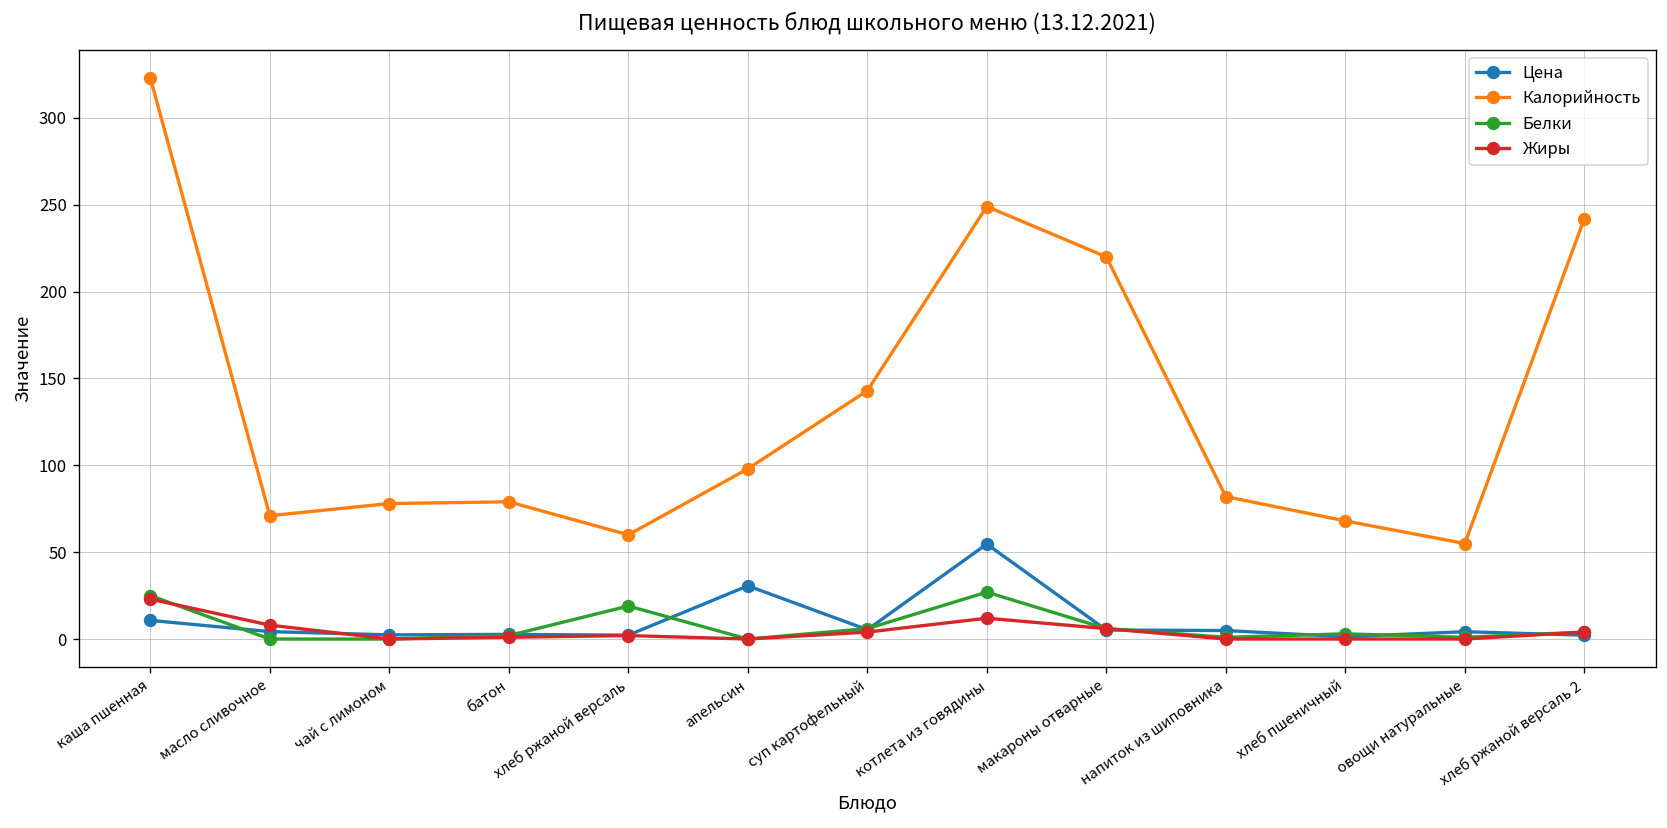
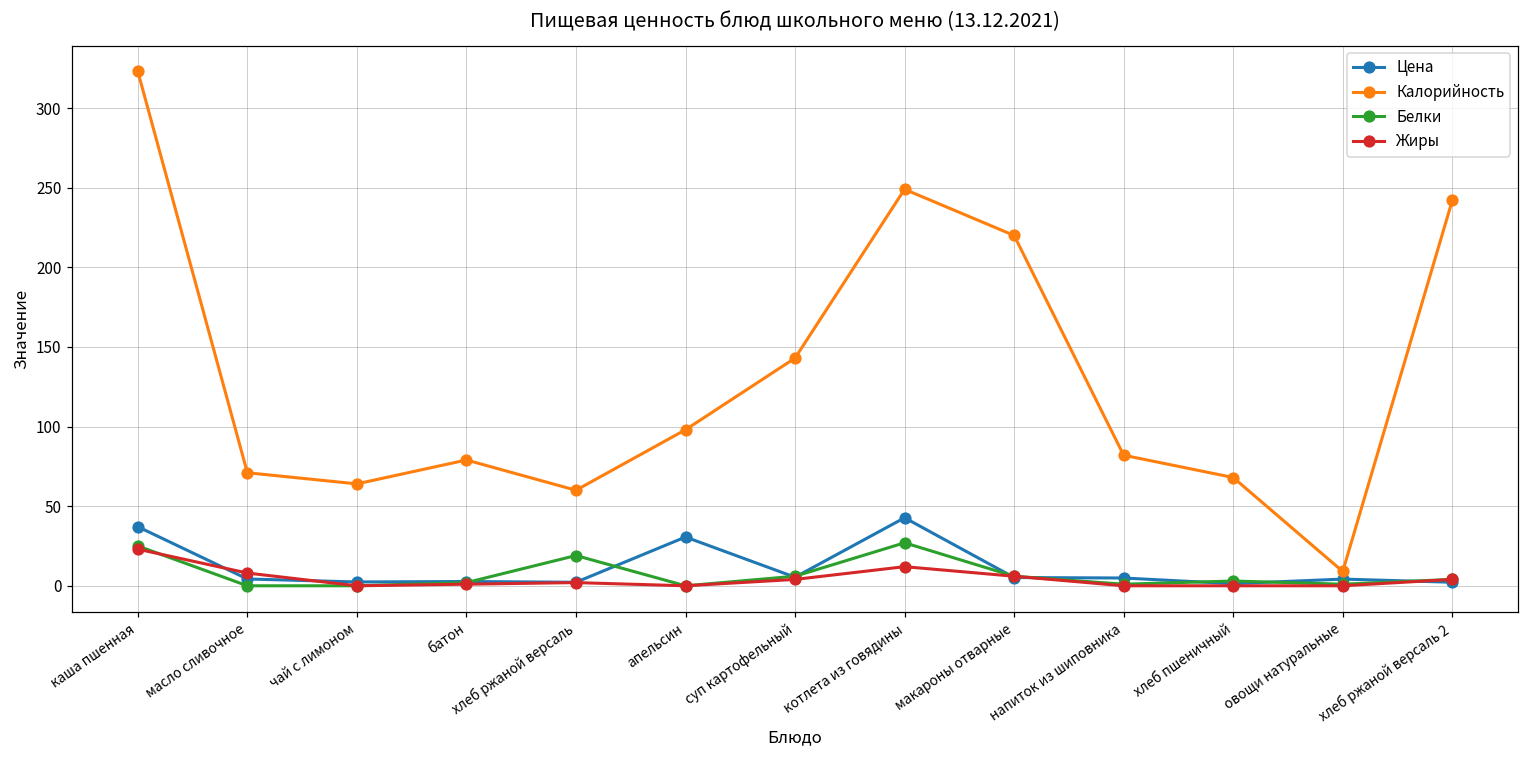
Цена, каша пшенная: 11 -> 37
Калорийность, чай с лимоном: 78 -> 64
Цена, котлета из говядины: 55 -> 43
Калорийность, овощи натуральные: 55 -> 9
